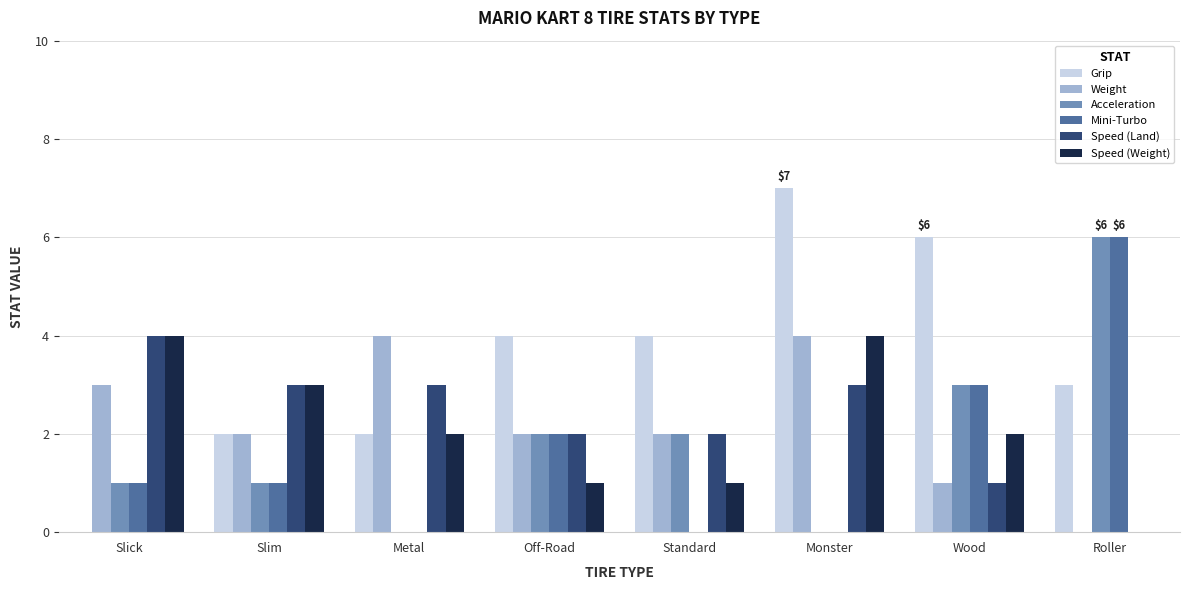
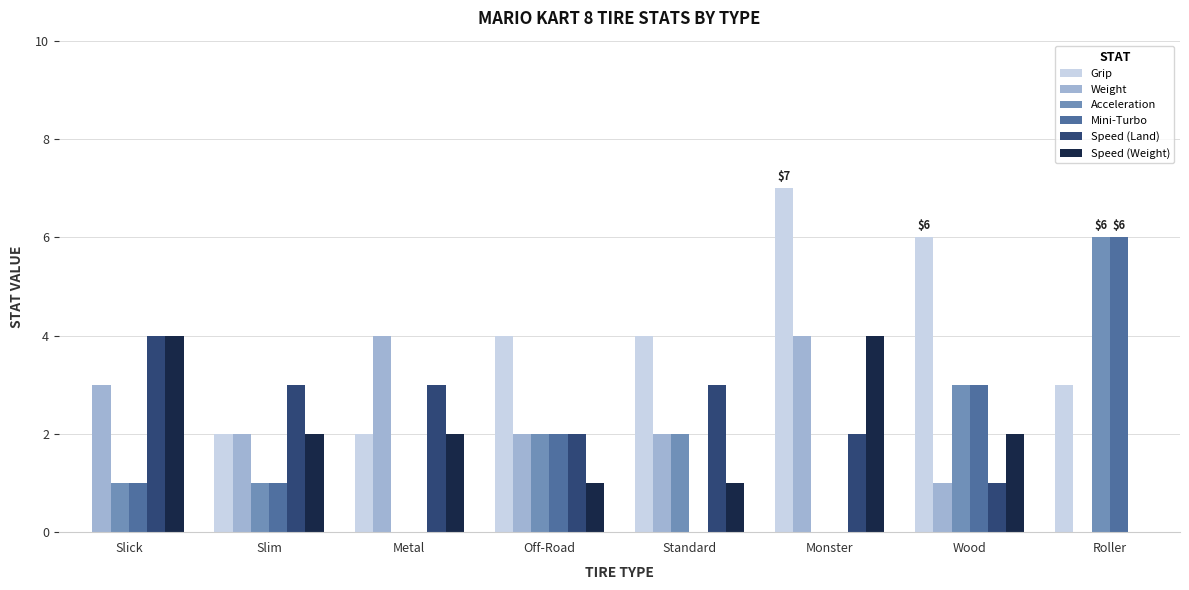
Speed (Weight), Slim: 3 -> 2
Speed (Land), Standard: 2 -> 3
Speed (Land), Monster: 3 -> 2
